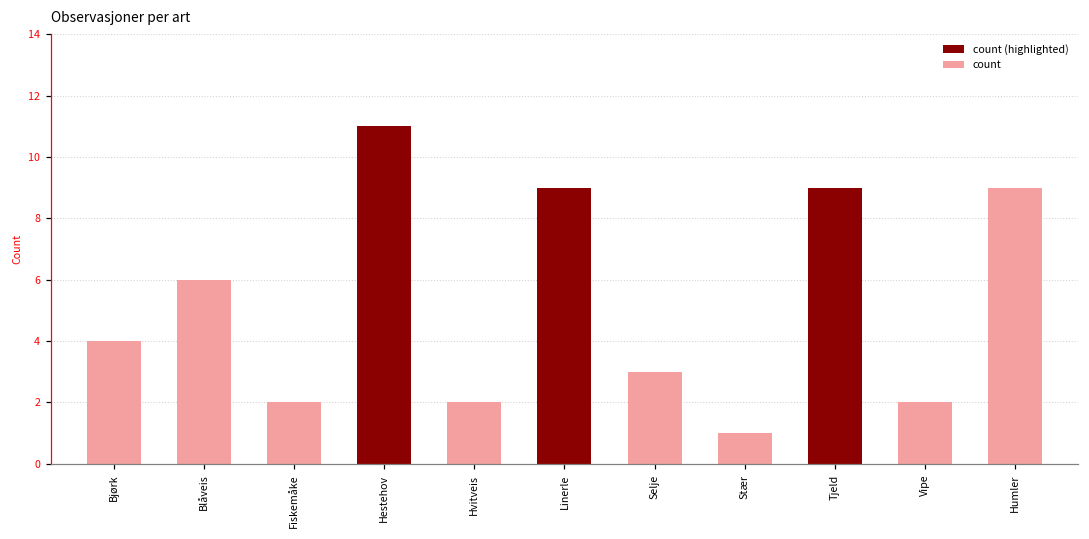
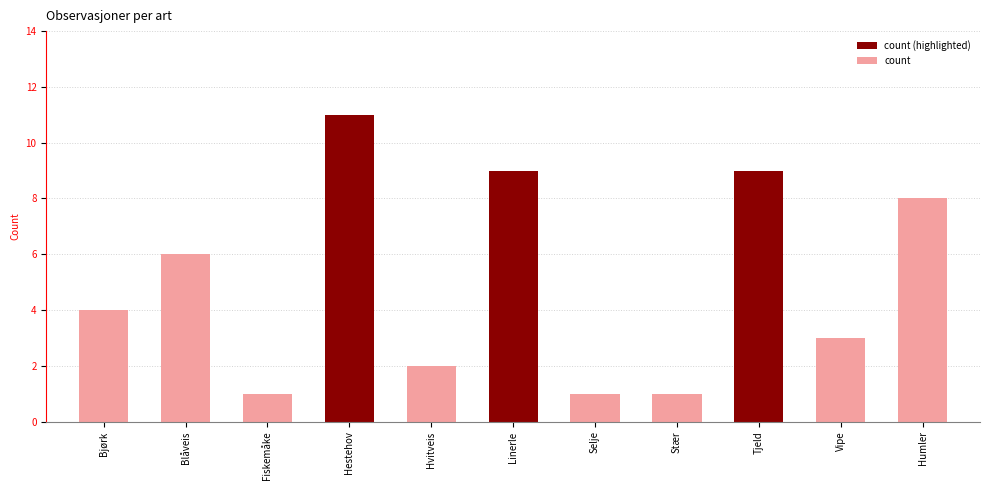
Fiskemåke: 2 -> 1
Selje: 3 -> 1
Vipe: 2 -> 3
Humler: 9 -> 8
